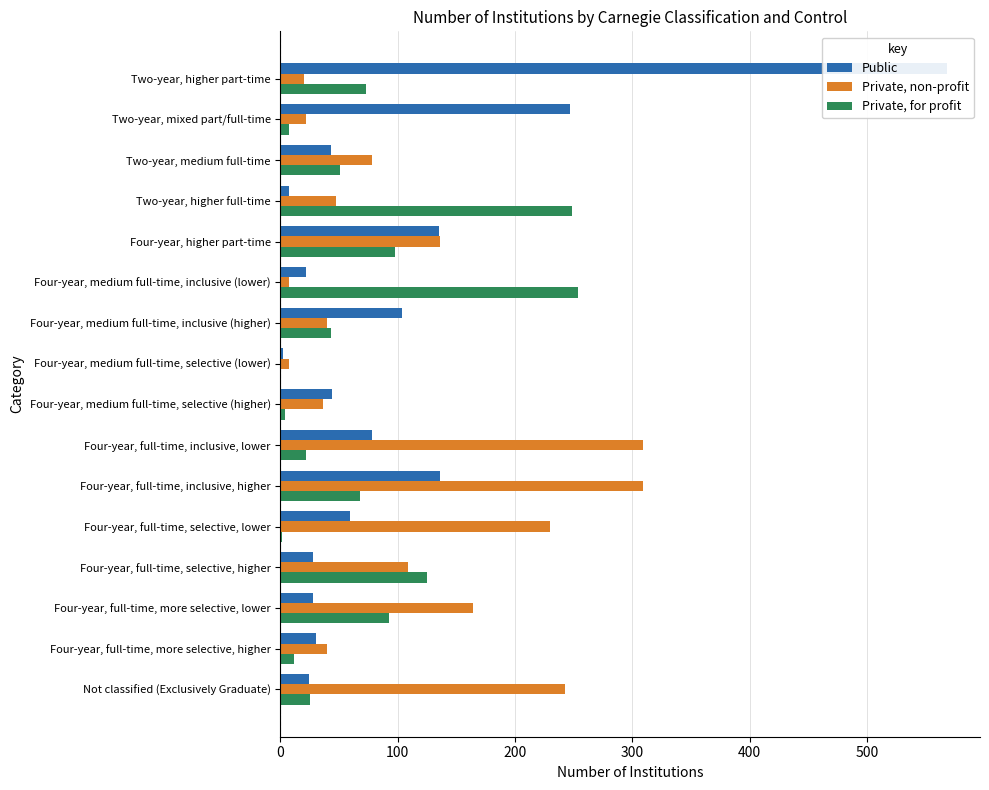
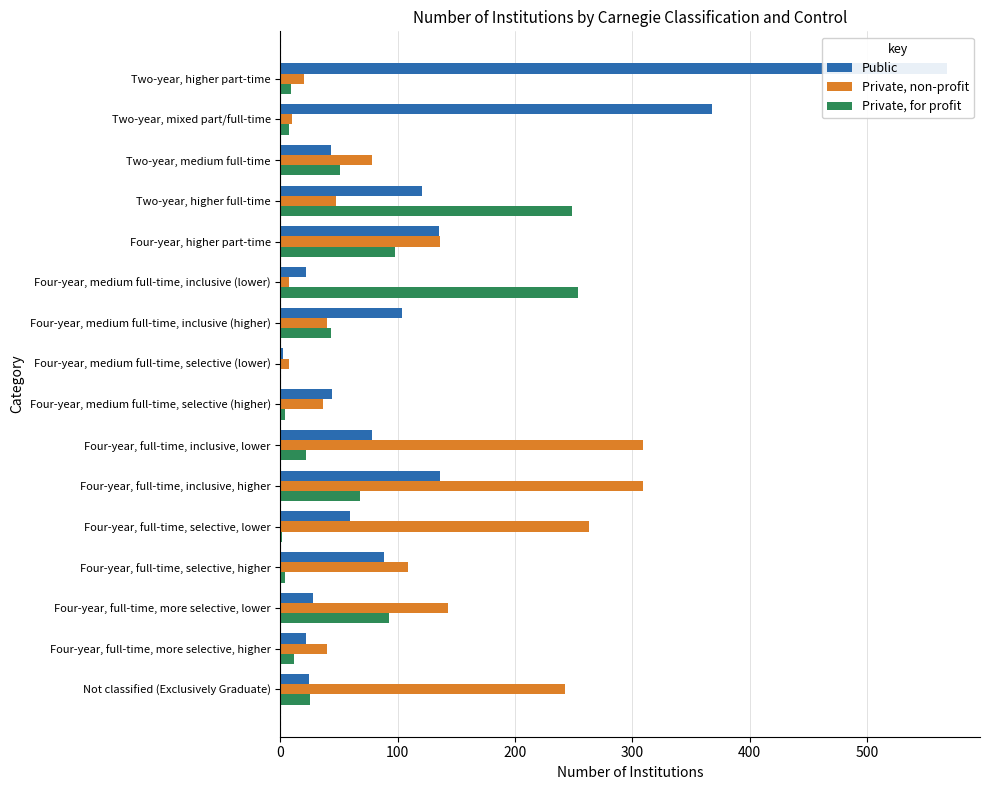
Private, for profit, Two-year, higher part-time: 73 -> 9
Public, Two-year, mixed part/full-time: 247 -> 368
Private, non-profit, Two-year, mixed part/full-time: 22 -> 10
Public, Two-year, higher full-time: 7 -> 121
Private, non-profit, Four-year, full-time, selective, lower: 230 -> 263
Public, Four-year, full-time, selective, higher: 28 -> 88
Private, for profit, Four-year, full-time, selective, higher: 125 -> 4
Private, non-profit, Four-year, full-time, more selective, lower: 164 -> 143
Public, Four-year, full-time, more selective, higher: 30 -> 22
